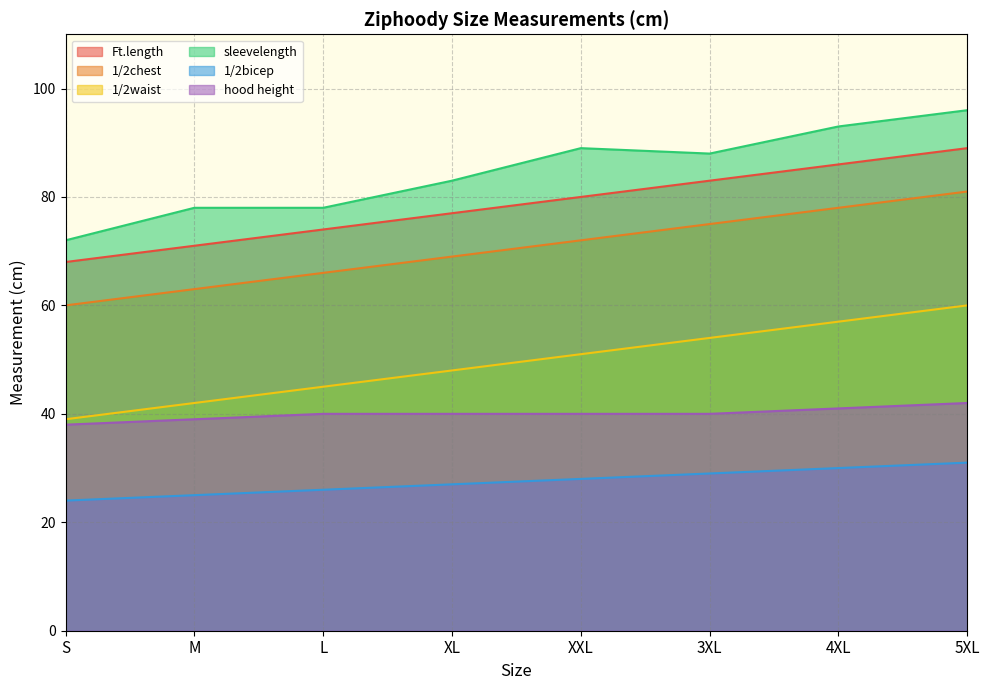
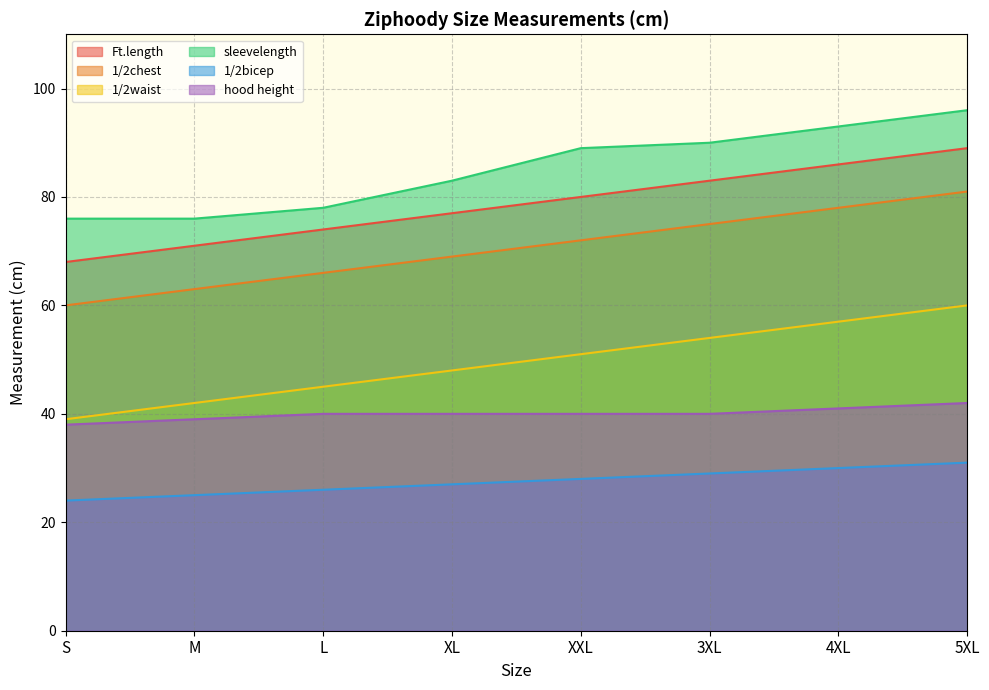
sleevelength, S: 72 -> 76
sleevelength, M: 78 -> 76
sleevelength, 3XL: 88 -> 90
